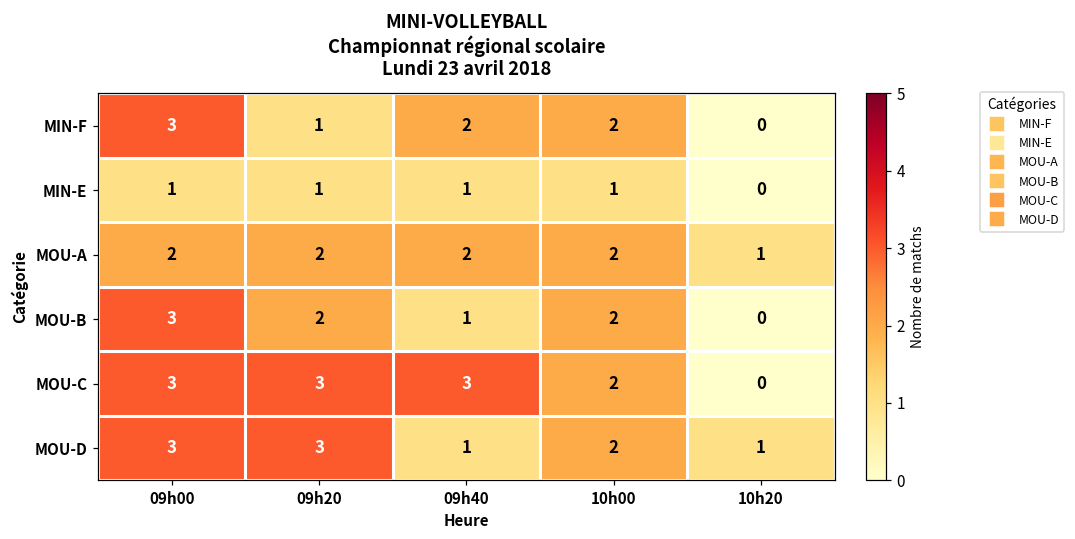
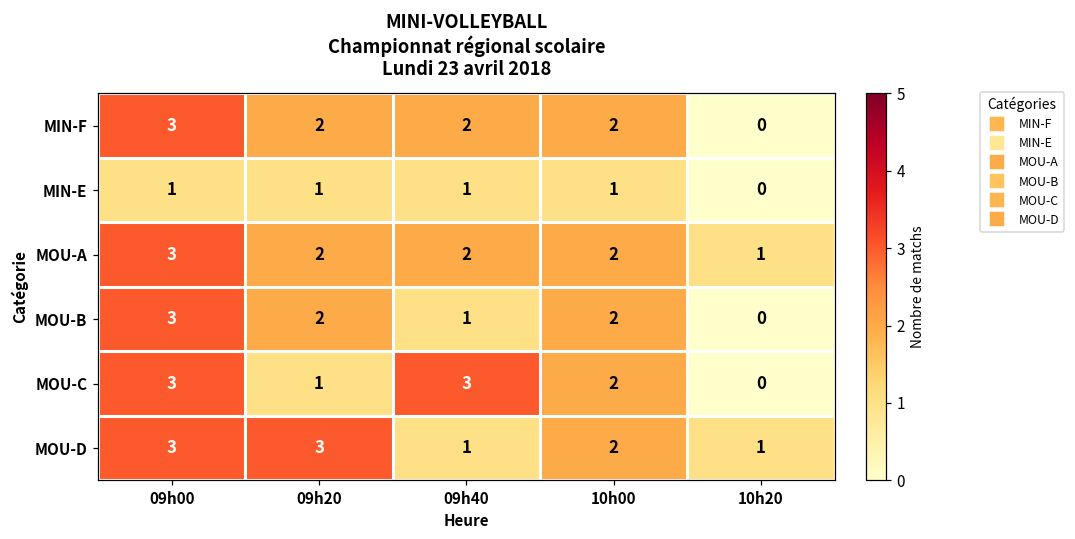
MIN-F, 09h20: 1 -> 2
MOU-A, 09h00: 2 -> 3
MOU-C, 09h20: 3 -> 1
